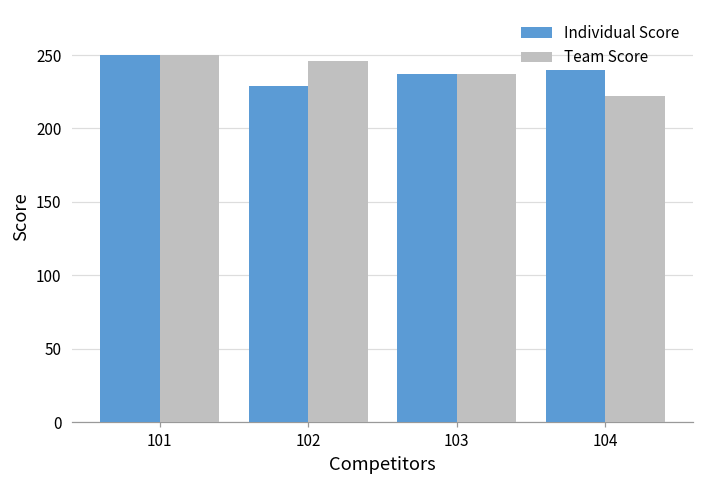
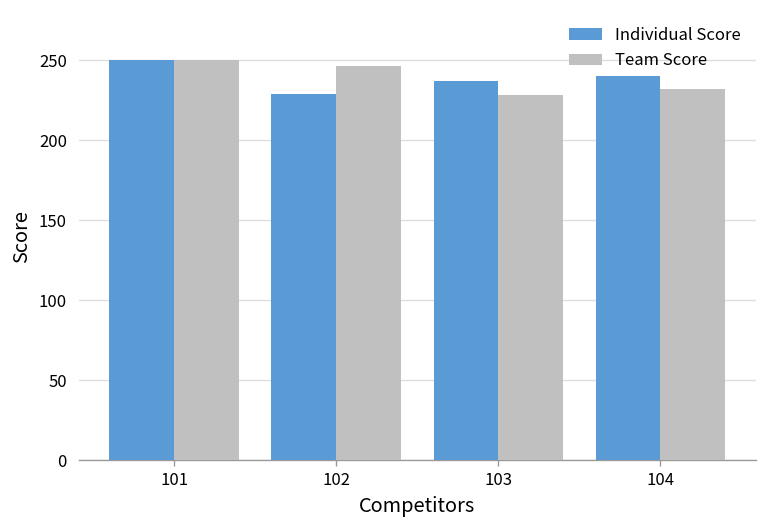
Team Score, 103: 237 -> 228
Team Score, 104: 222 -> 232
